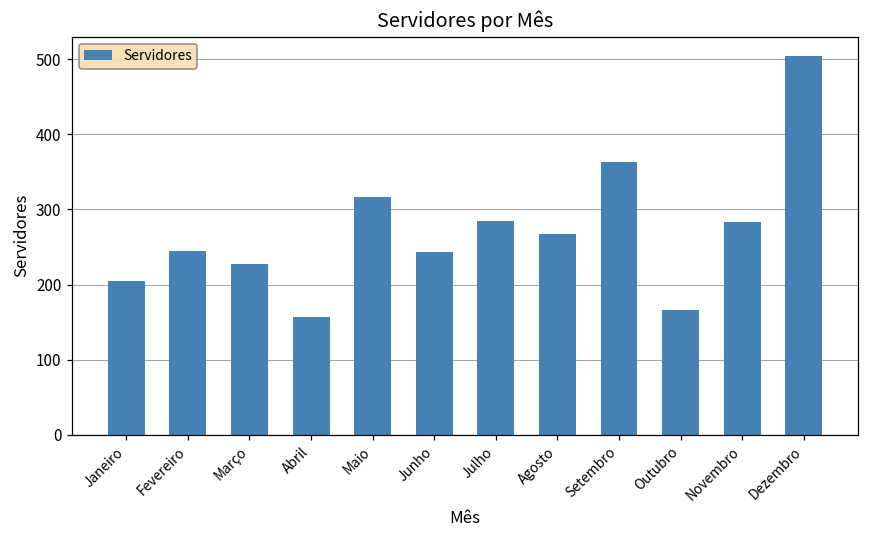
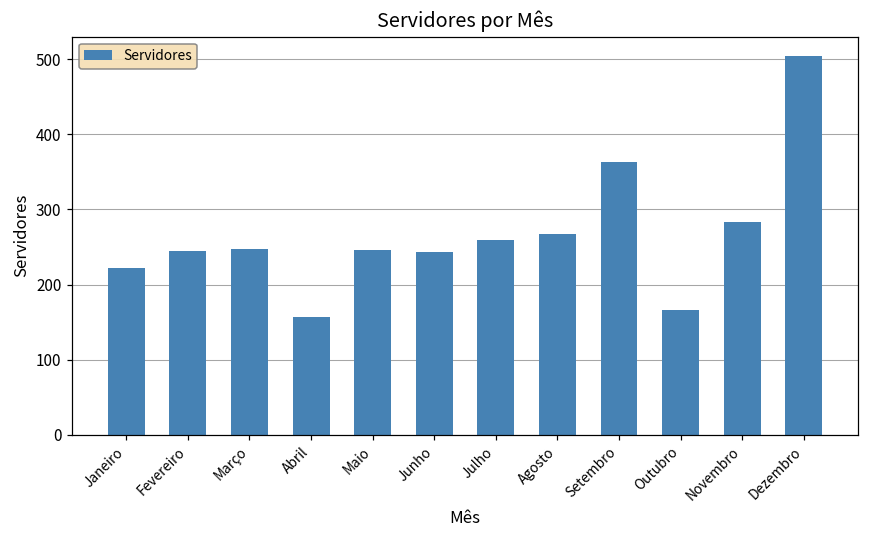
Janeiro: 210 -> 220
Março: 230 -> 250
Maio: 320 -> 250
Julho: 290 -> 260
